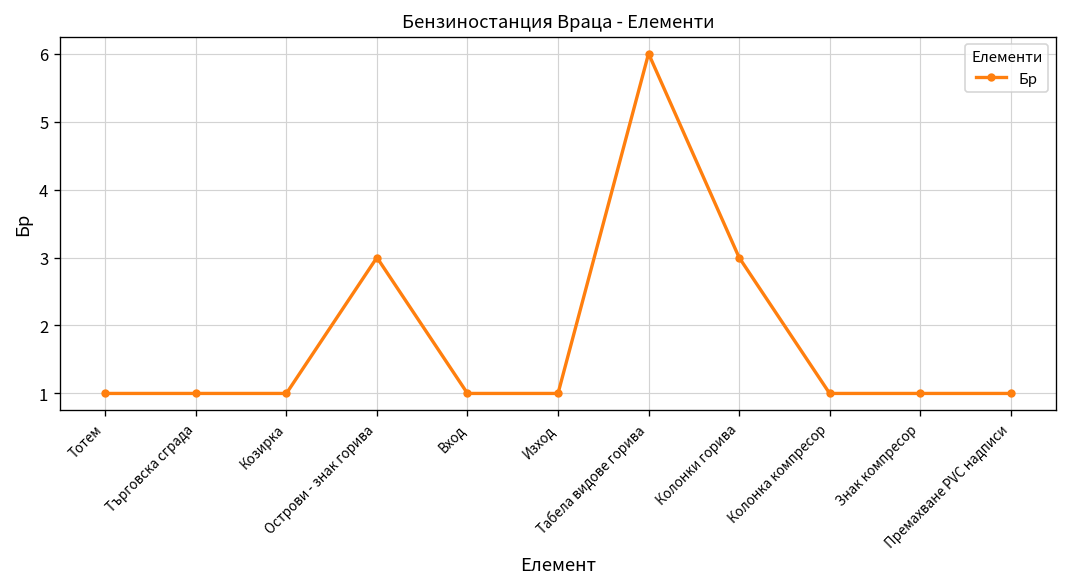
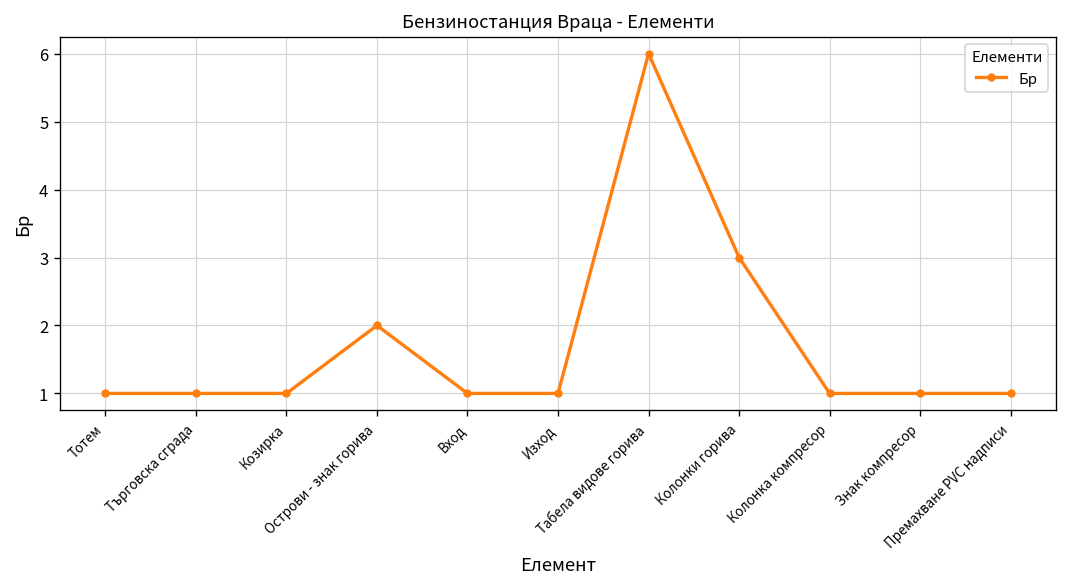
Острови - знак горива: 3 -> 2
